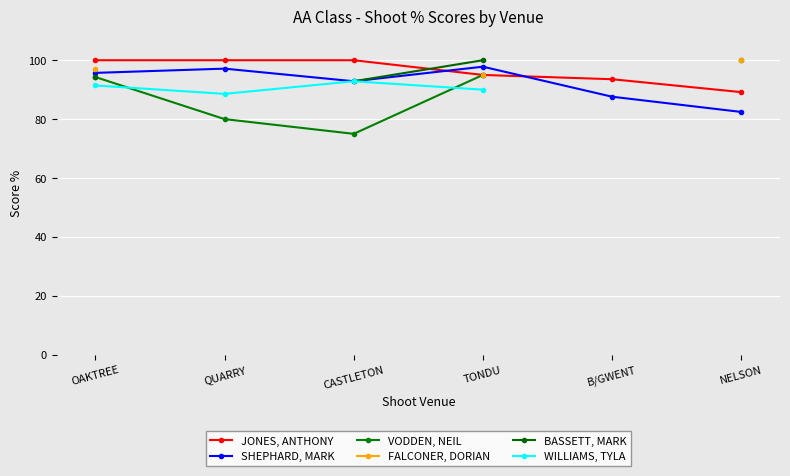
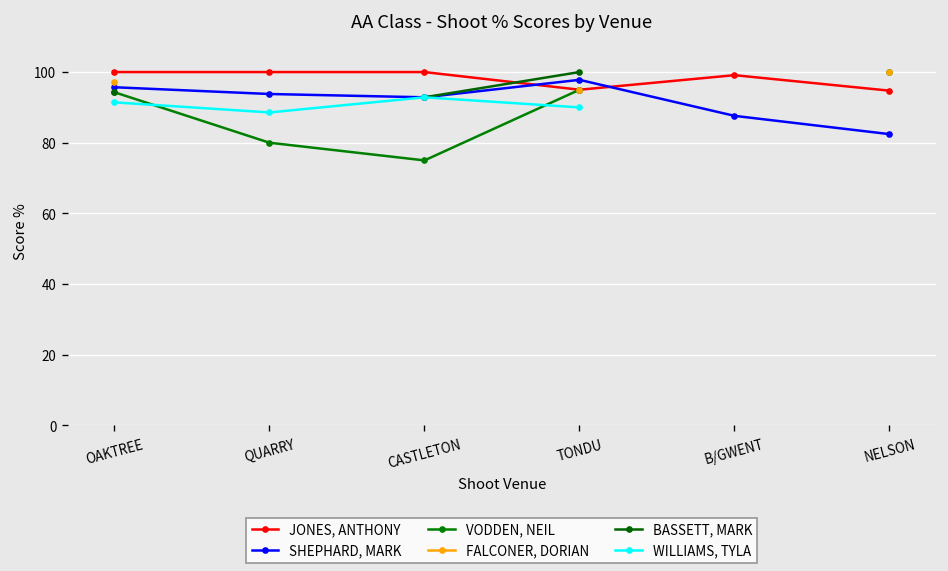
SHEPHARD, MARK, QUARRY: 97 -> 94
JONES, ANTHONY, B/GWENT: 94 -> 99
JONES, ANTHONY, NELSON: 89 -> 95
